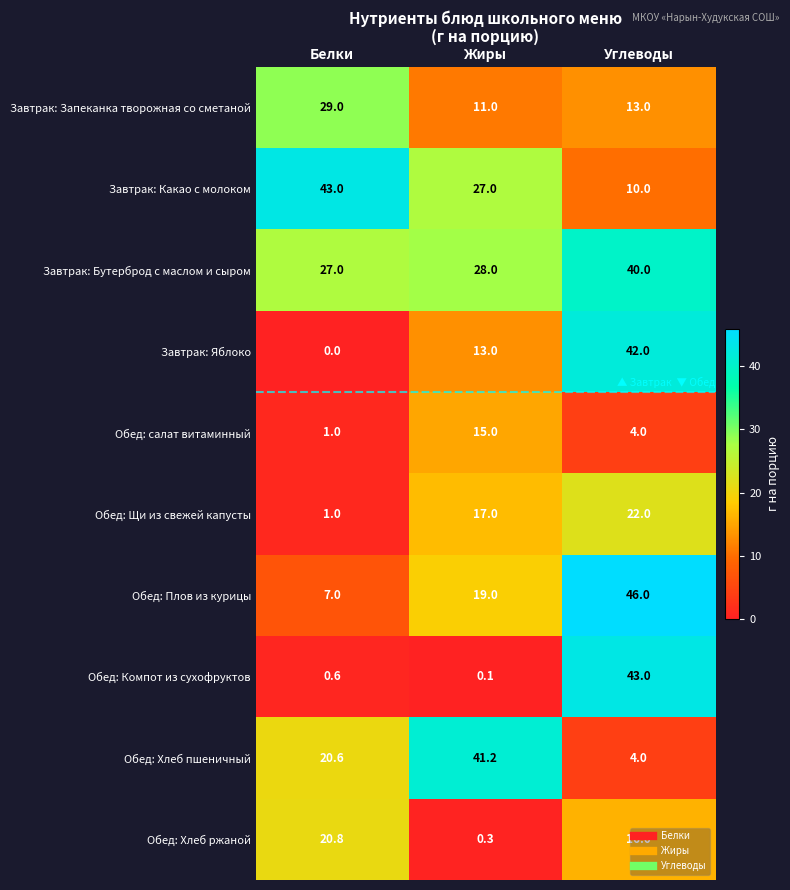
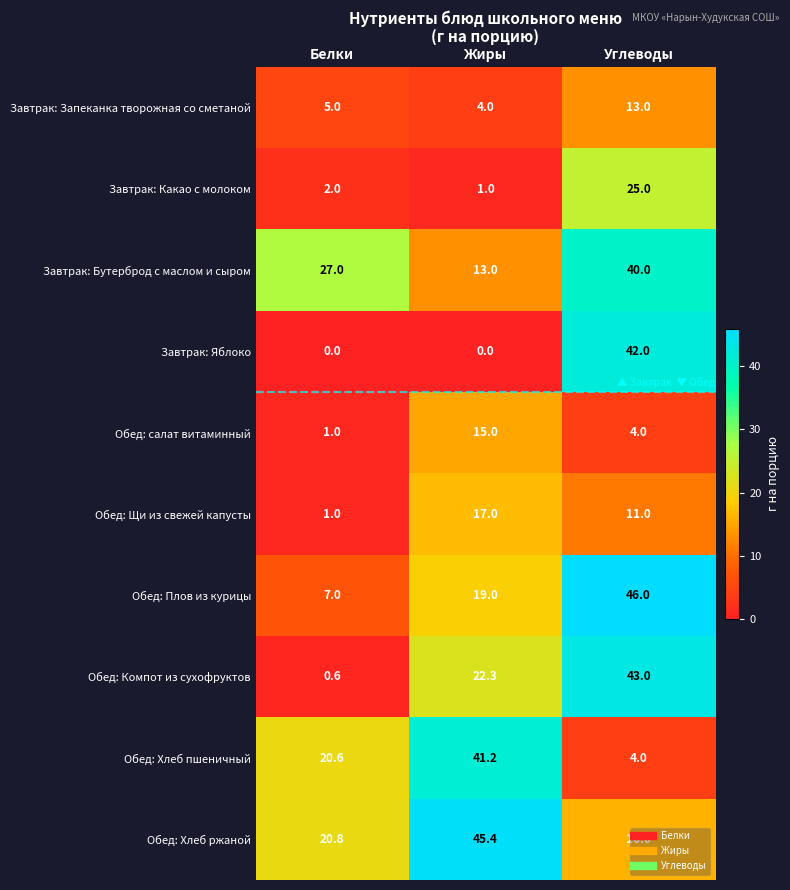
Завтрак: Запеканка творожная со сметаной, Белки: 29.0 -> 5.0
Завтрак: Запеканка творожная со сметаной, Жиры: 11.0 -> 4.0
Завтрак: Какао с молоком, Белки: 43.0 -> 2.0
Завтрак: Какао с молоком, Жиры: 27.0 -> 1.0
Завтрак: Какао с молоком, Углеводы: 10.0 -> 25.0
Завтрак: Бутерброд с маслом и сыром, Жиры: 28.0 -> 13.0
Завтрак: Яблоко, Жиры: 13.0 -> 0.0
Обед: Щи из свежей капусты, Углеводы: 22.0 -> 11.0
Обед: Компот из сухофруктов, Жиры: 0.1 -> 22.3
Обед: Хлеб ржаной, Жиры: 0.3 -> 45.4
